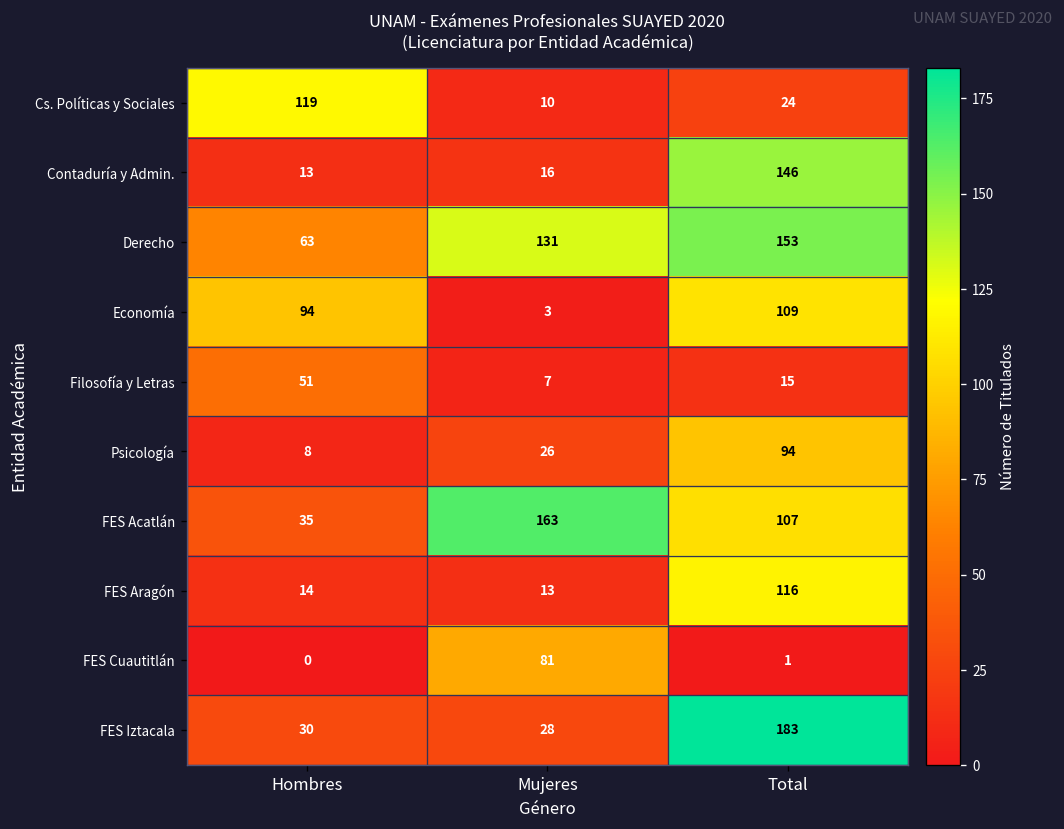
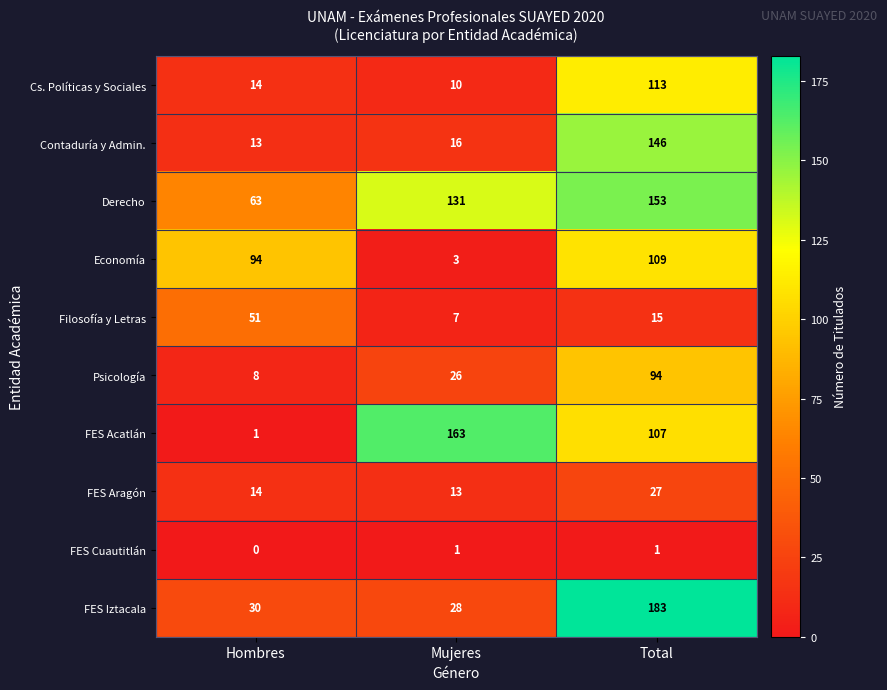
Cs. Políticas y Sociales, Hombres: 119 -> 14
Cs. Políticas y Sociales, Total: 24 -> 113
FES Acatlán, Hombres: 35 -> 1
FES Aragón, Total: 116 -> 27
FES Cuautitlán, Mujeres: 81 -> 1
